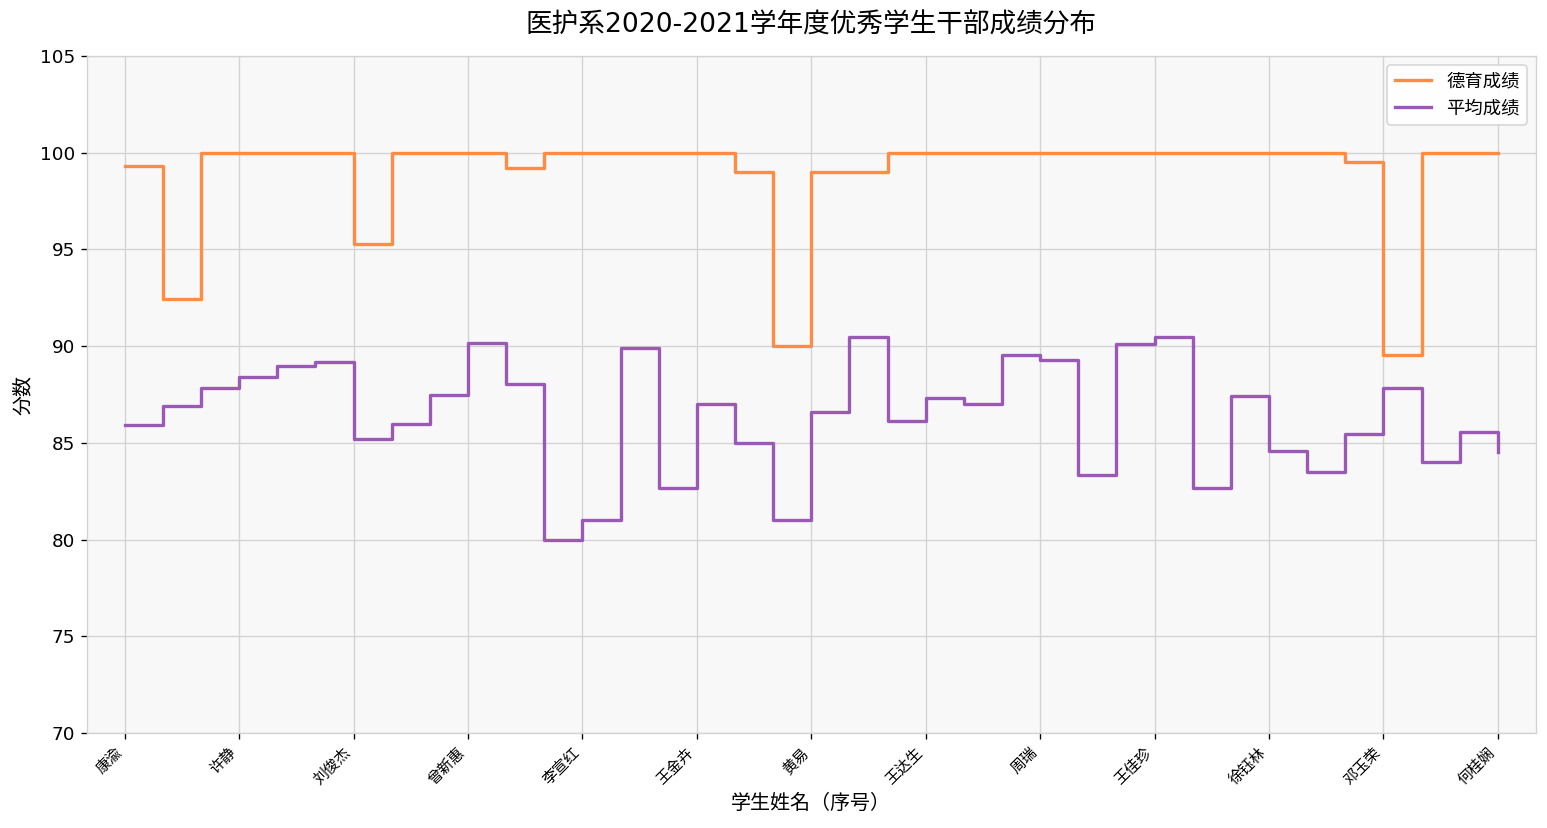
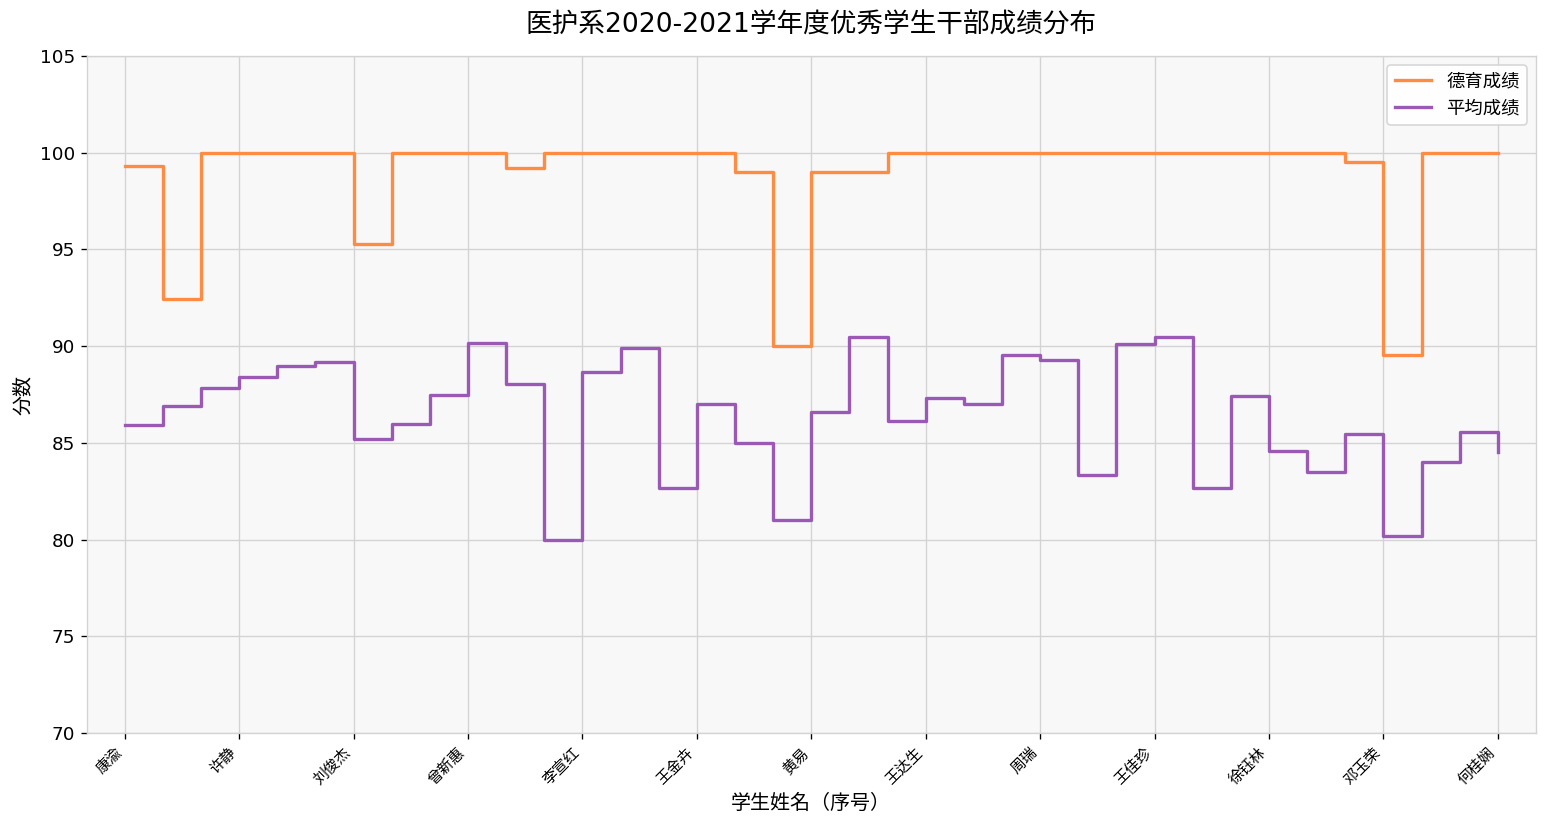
平均成绩, 李宣红: 81.0 -> 88.7
平均成绩, 邓玉荣: 87.9 -> 80.2
